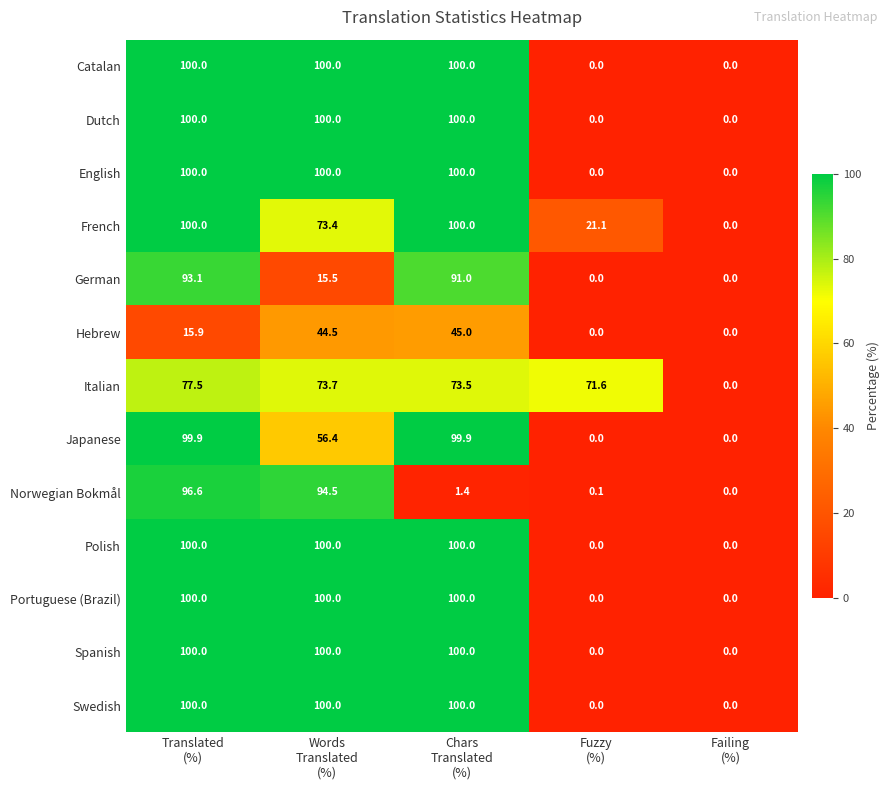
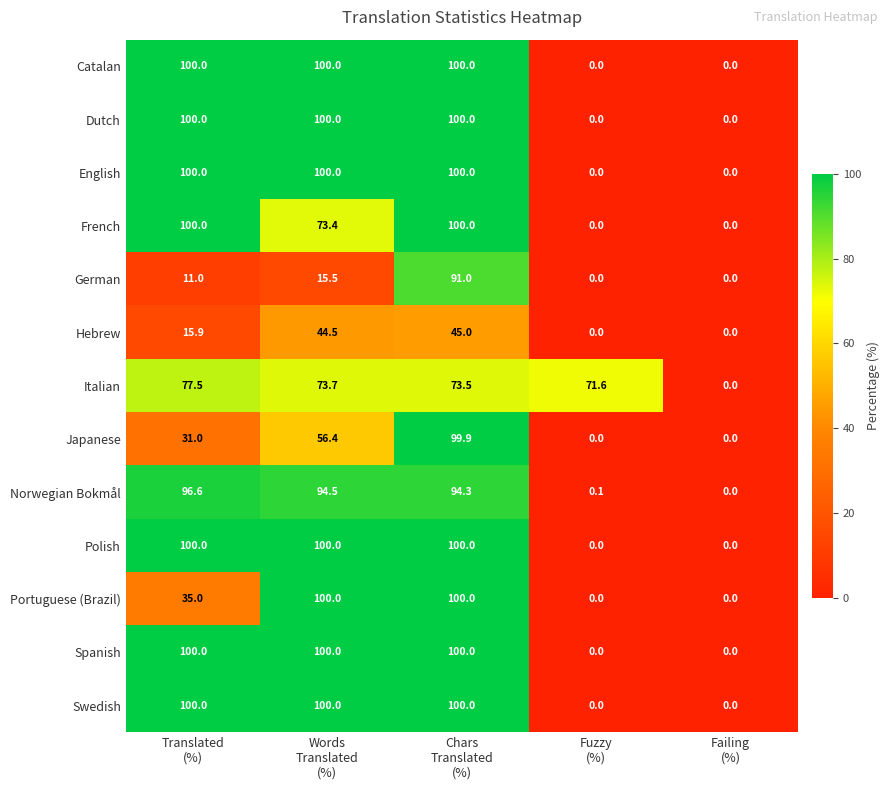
French, Fuzzy (%): 21.1 -> 0.0
German, Translated (%): 93.1 -> 11.0
Japanese, Translated (%): 99.9 -> 31.0
Norwegian Bokmål, Chars Translated (%): 1.4 -> 94.3
Portuguese (Brazil), Translated (%): 100.0 -> 35.0
